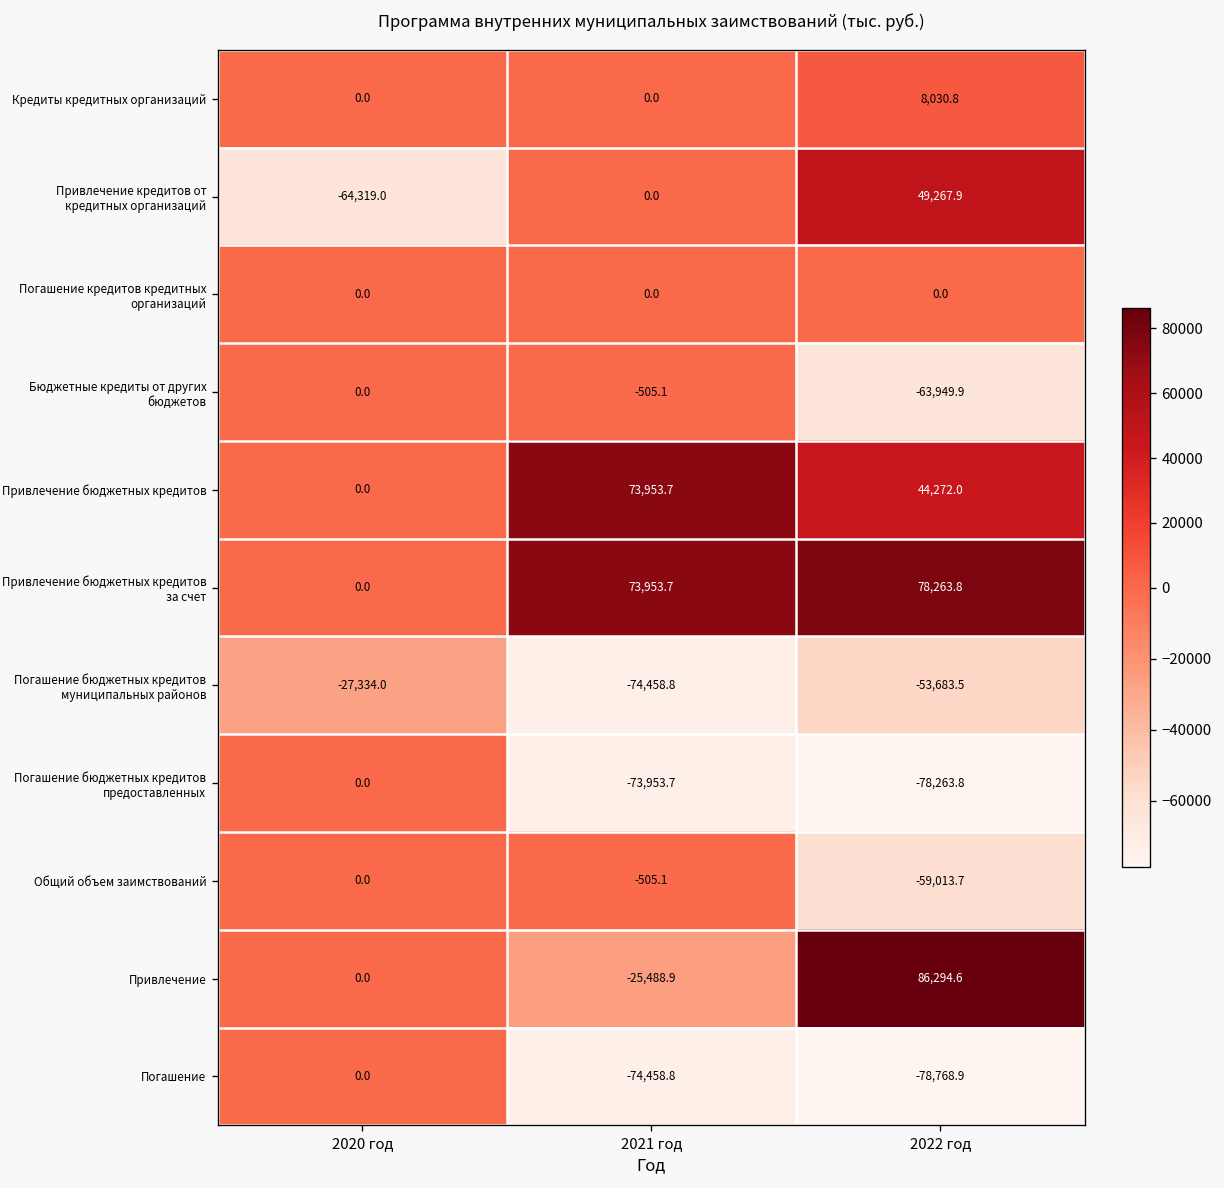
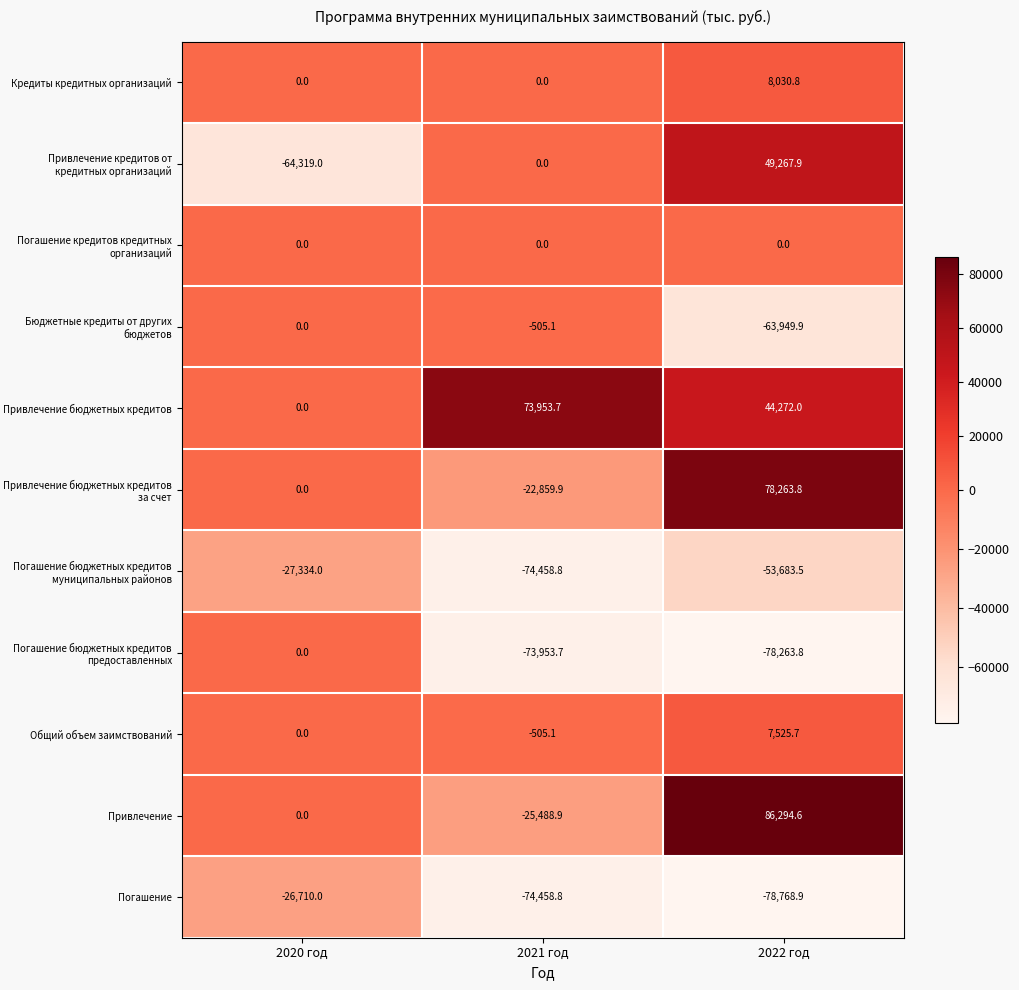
Привлечение бюджетных кредитов за счет, 2021 год: 73,953.7 -> -22,859.9
Общий объем заимствований, 2022 год: -59,013.7 -> 7,525.7
Погашение, 2020 год: 0.0 -> -26,710.0
